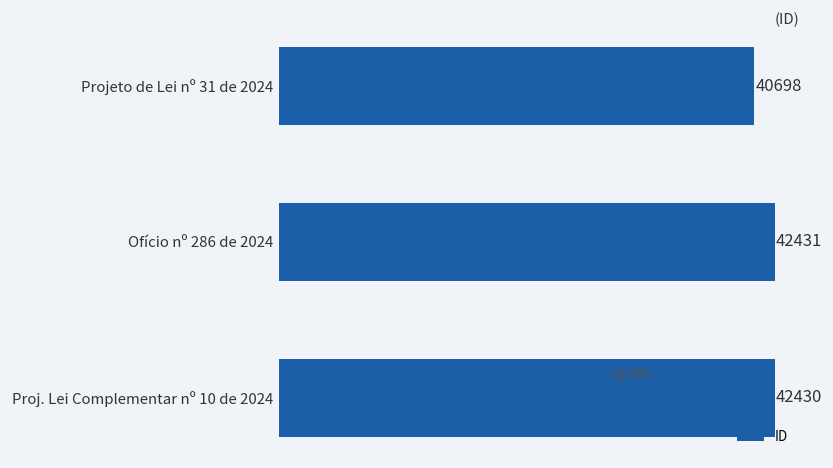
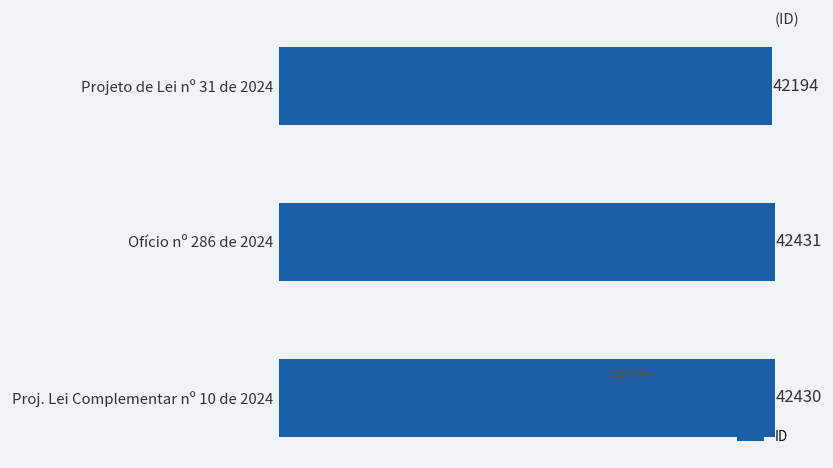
Projeto de Lei nº 31 de 2024: 40698 -> 42194
